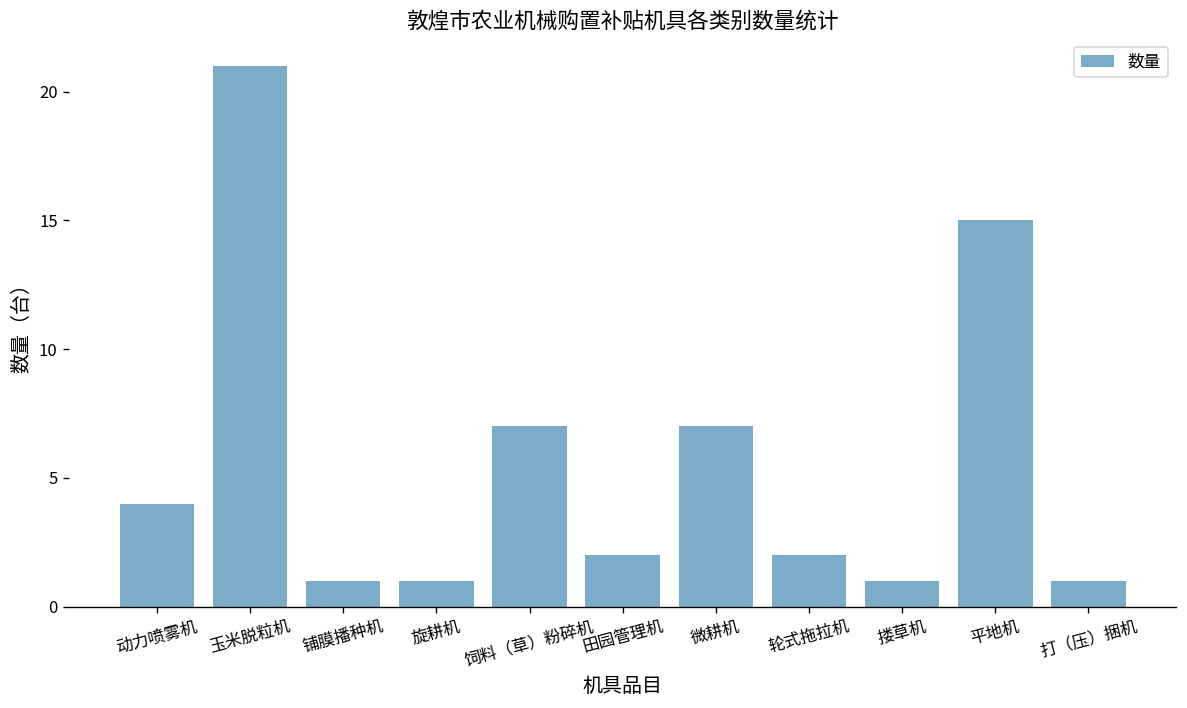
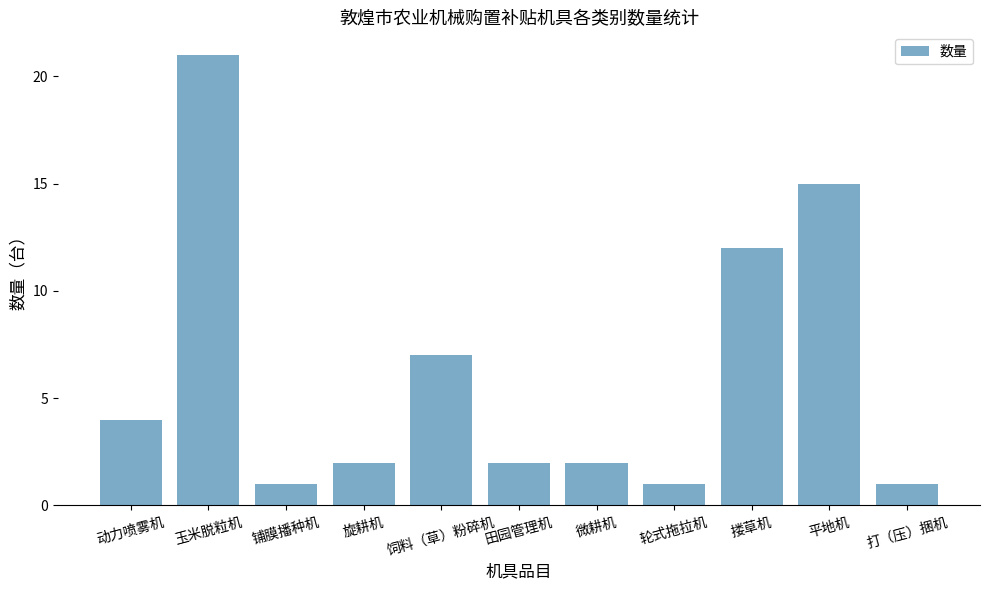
旋耕机: 1 -> 2
微耕机: 7 -> 2
轮式拖拉机: 2 -> 1
搂草机: 1 -> 12
